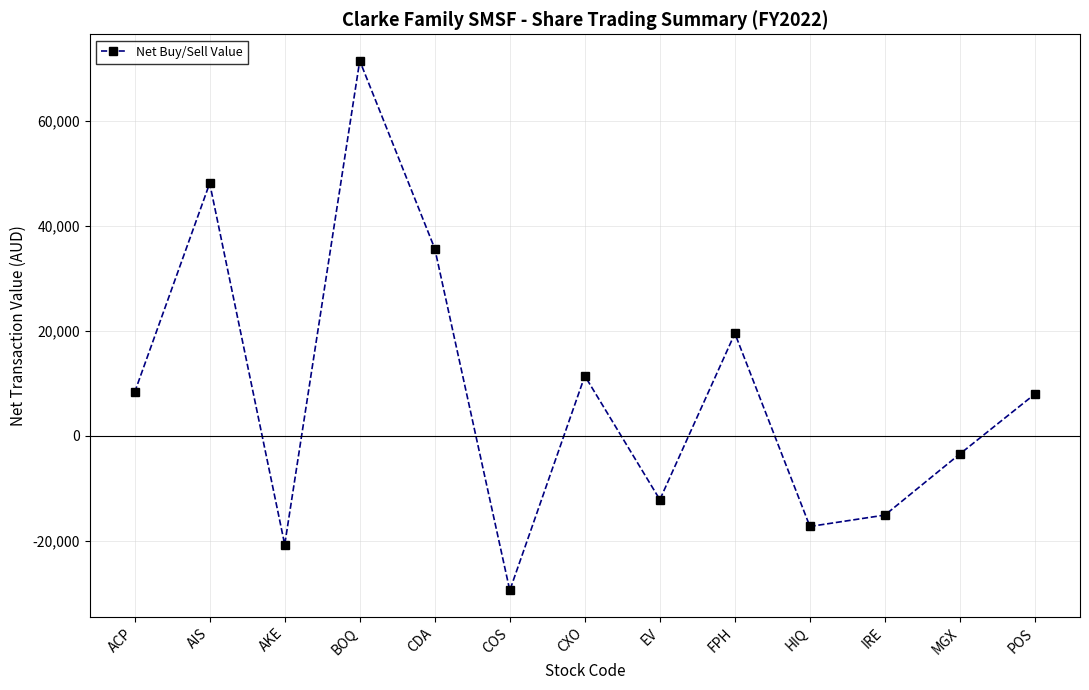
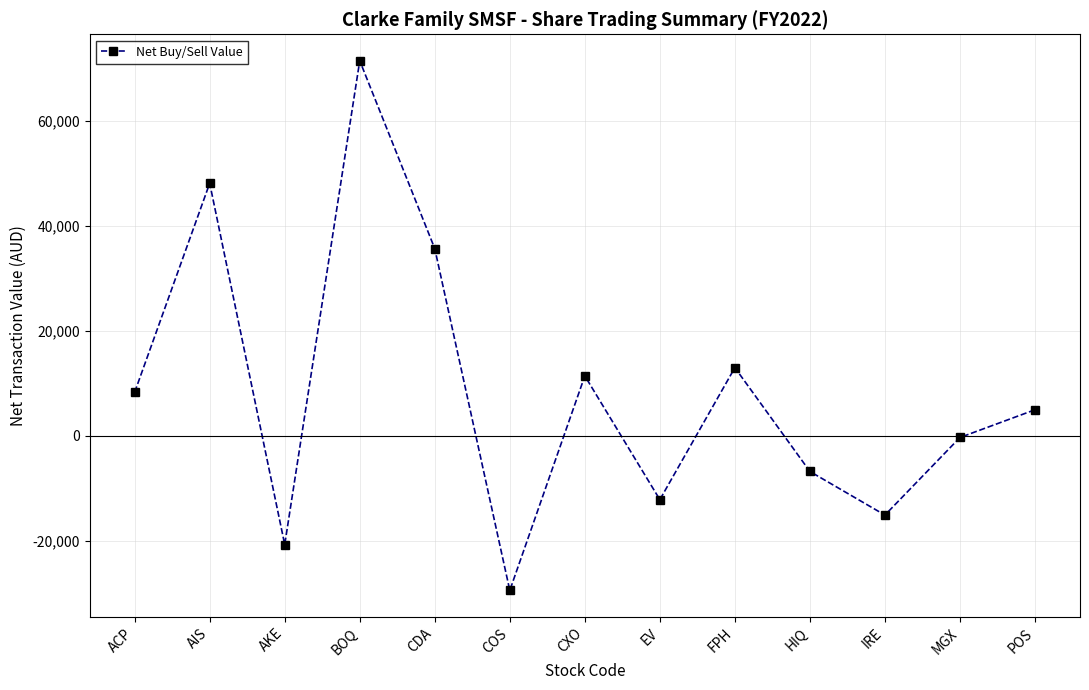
FPH: 20,000 -> 13,000
HIQ: -17,000 -> -7,000
MGX: -3,000 -> 0
POS: 8,000 -> 5,000
